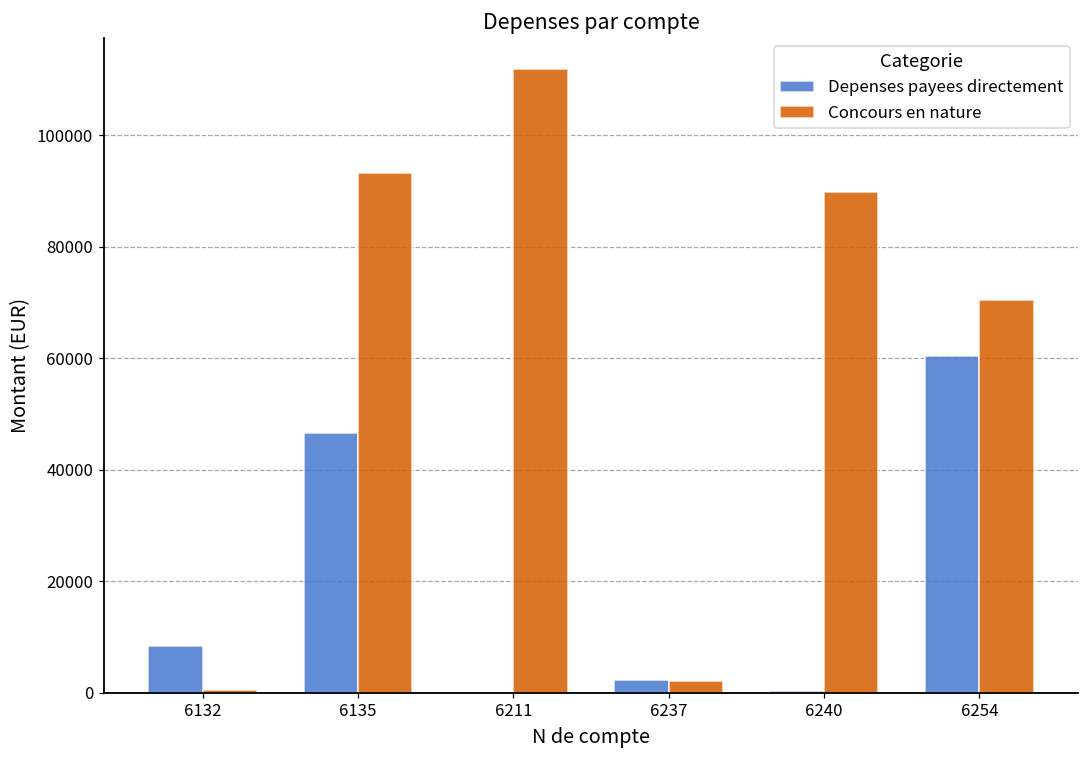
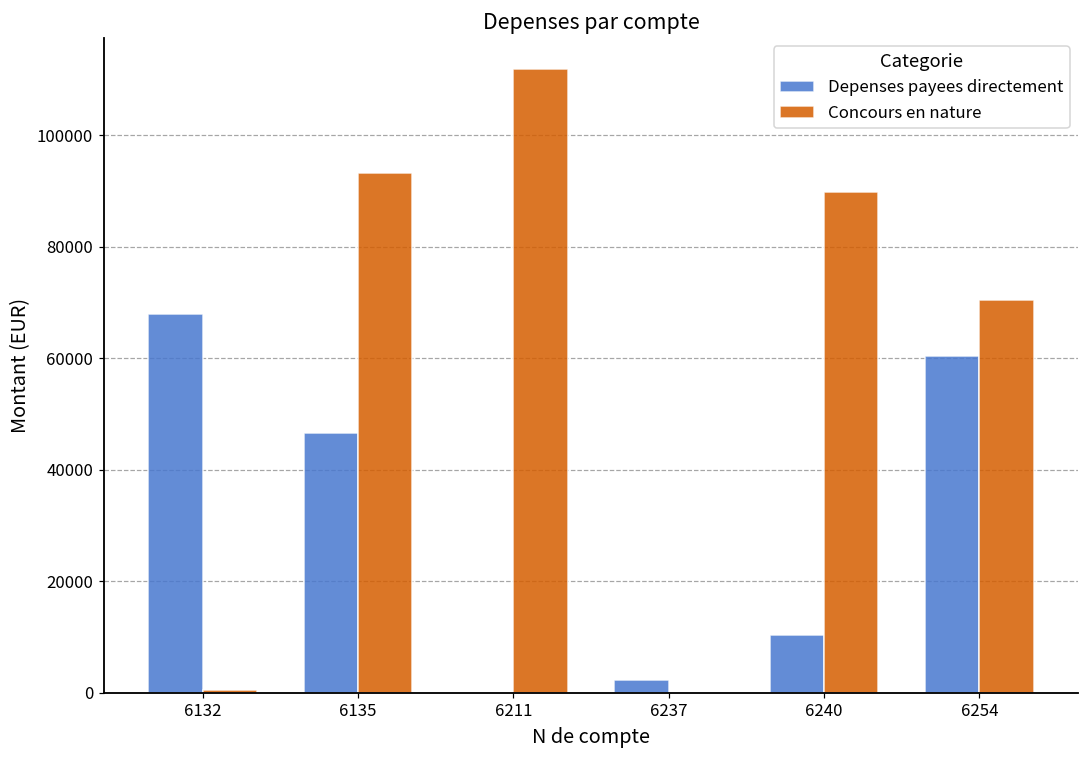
Depenses payees directement, 6132: 8000 -> 68000
Concours en nature, 6237: 2000 -> 0
Depenses payees directement, 6240: 0 -> 10000
